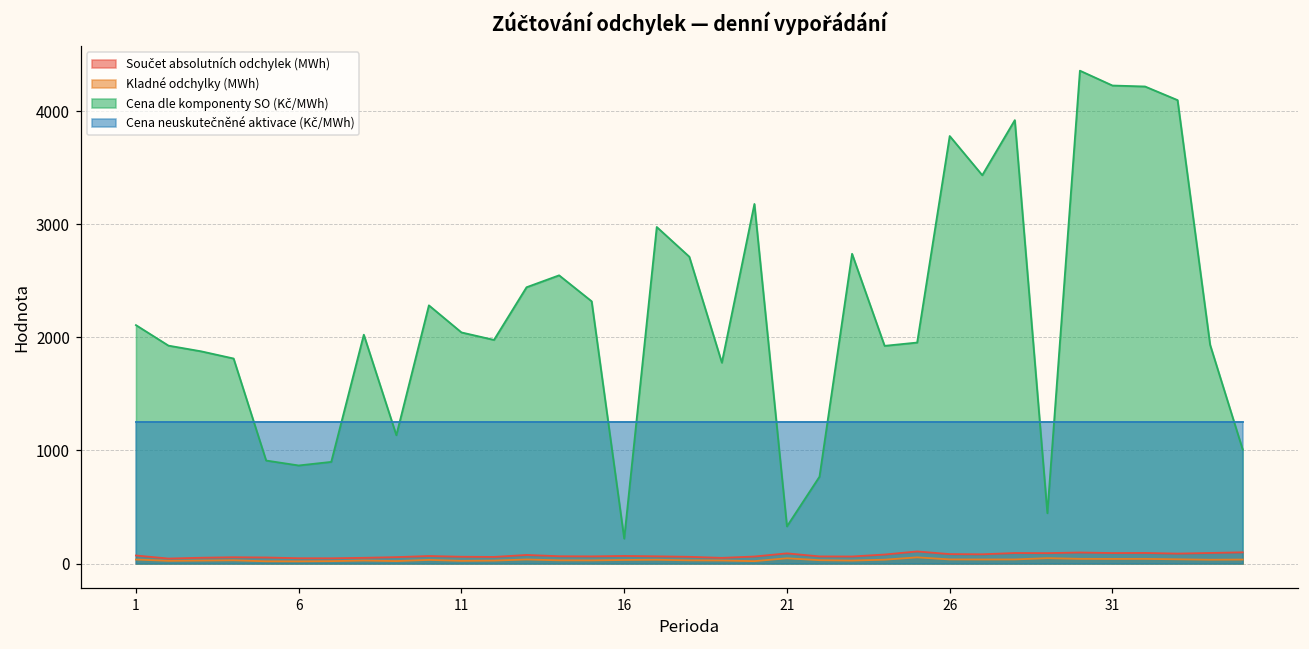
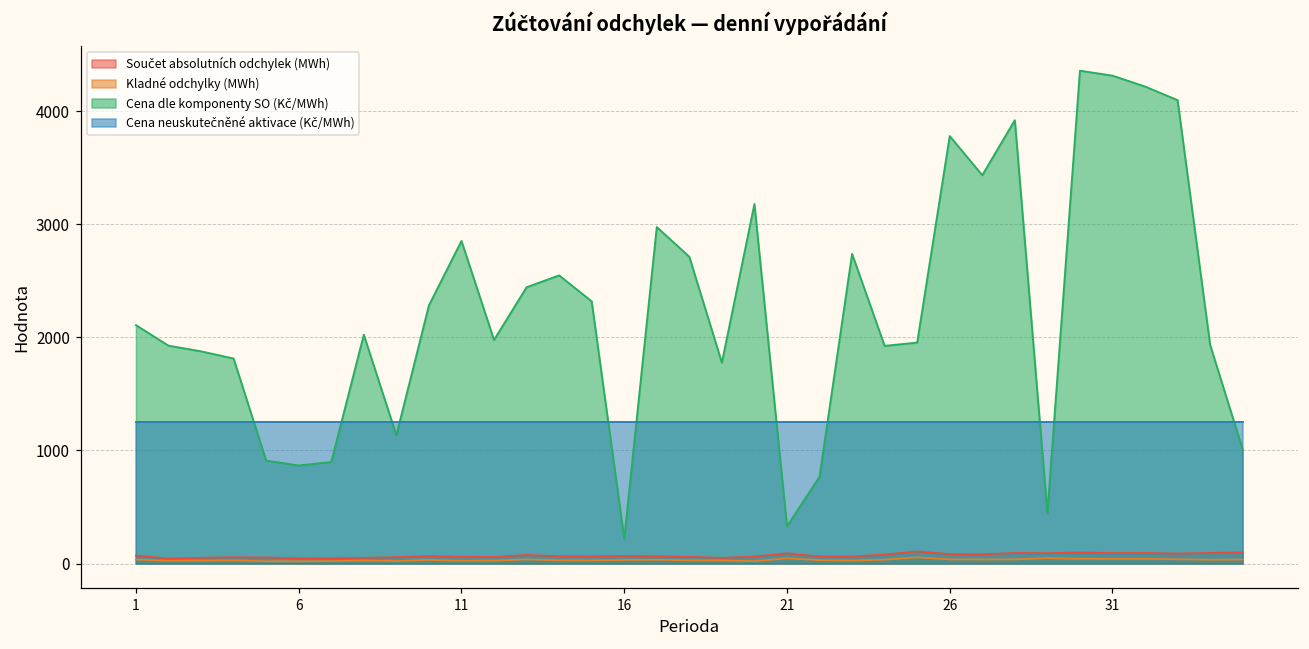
Cena dle komponenty SO (Kč/MWh), 11: 2040 -> 2850
Cena dle komponenty SO (Kč/MWh), 31: 4230 -> 4310
